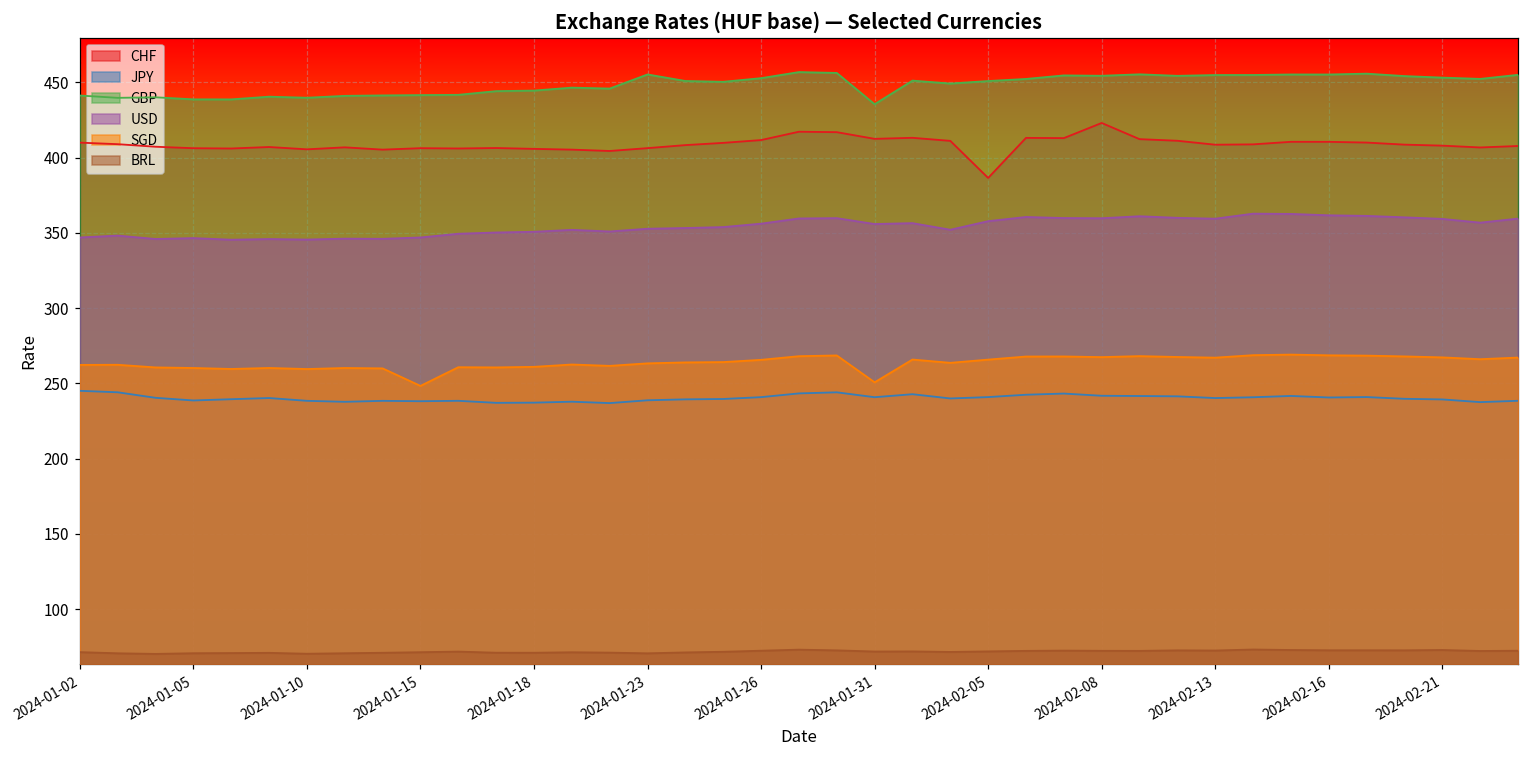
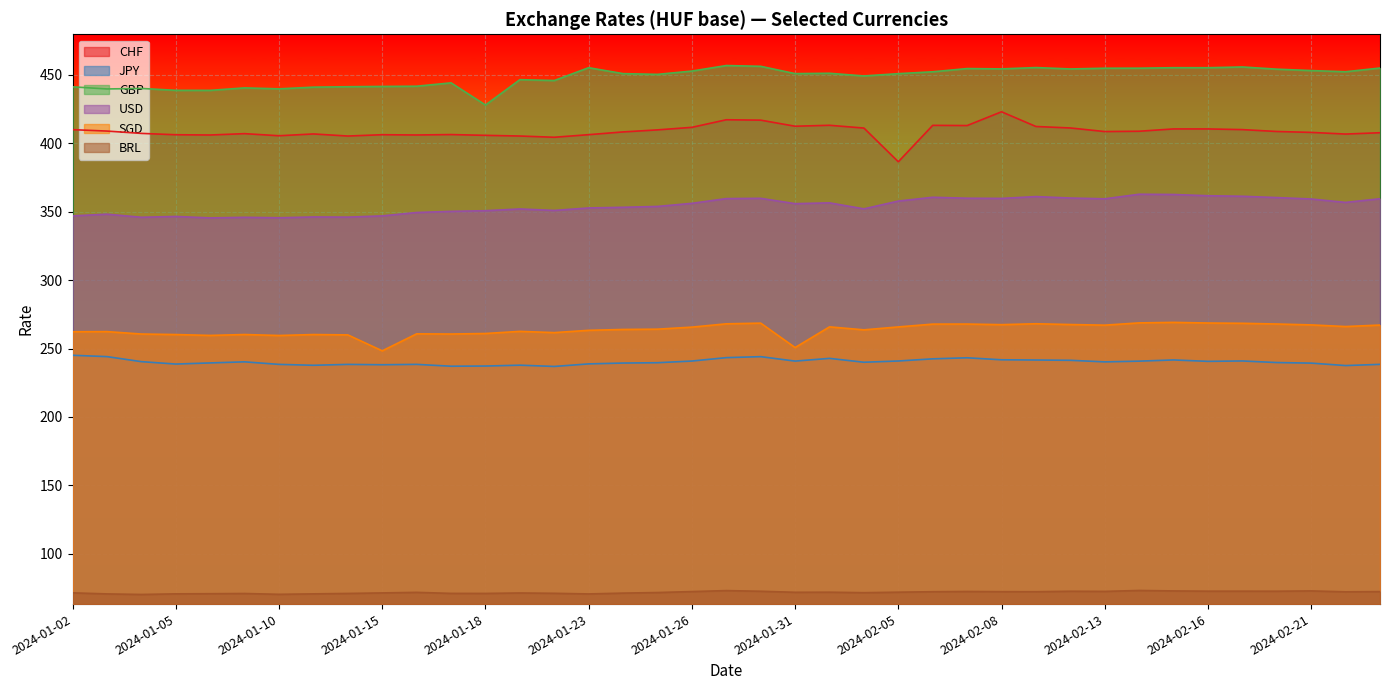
GBP, 2024-01-18: 444 -> 428
GBP, 2024-01-31: 435 -> 451
